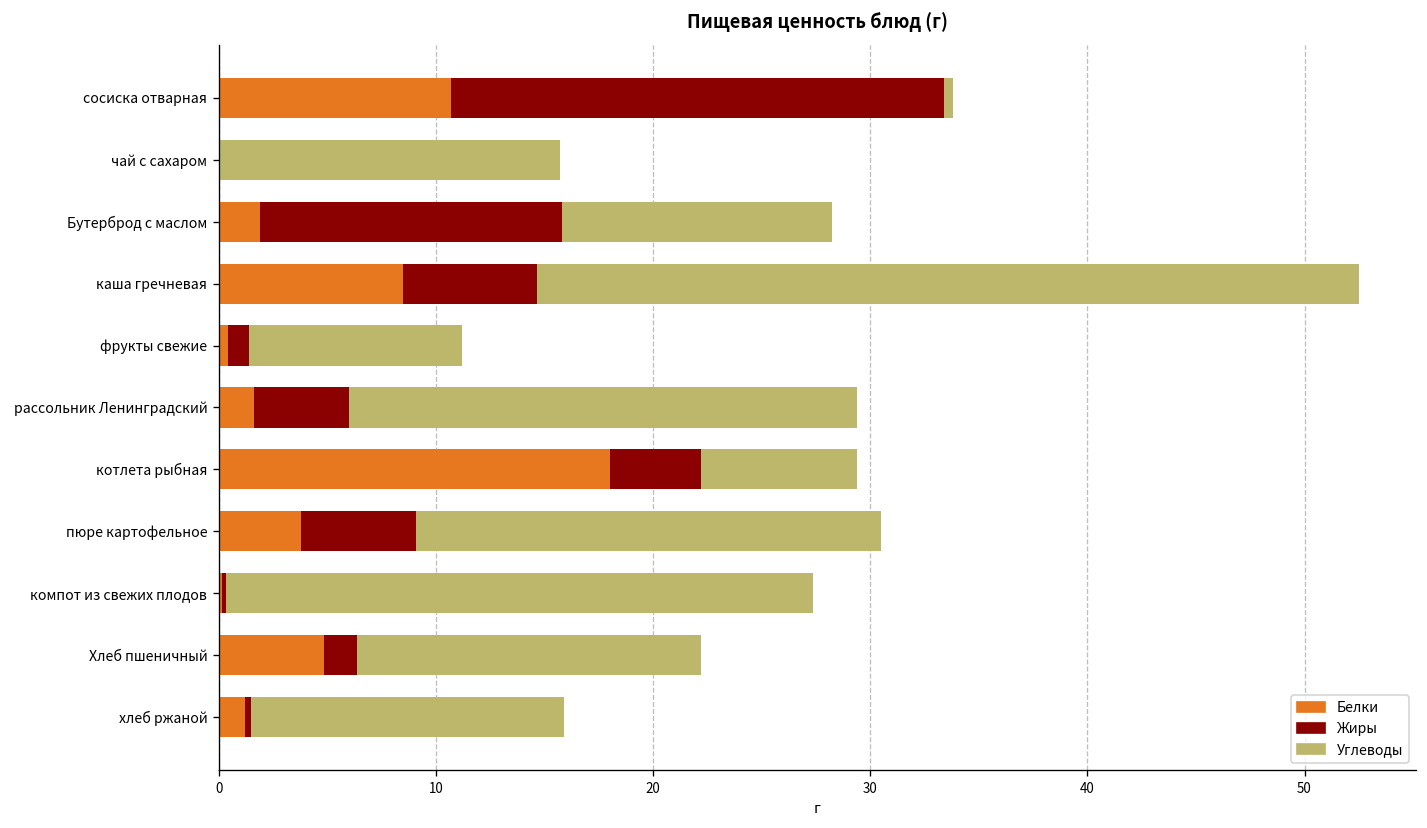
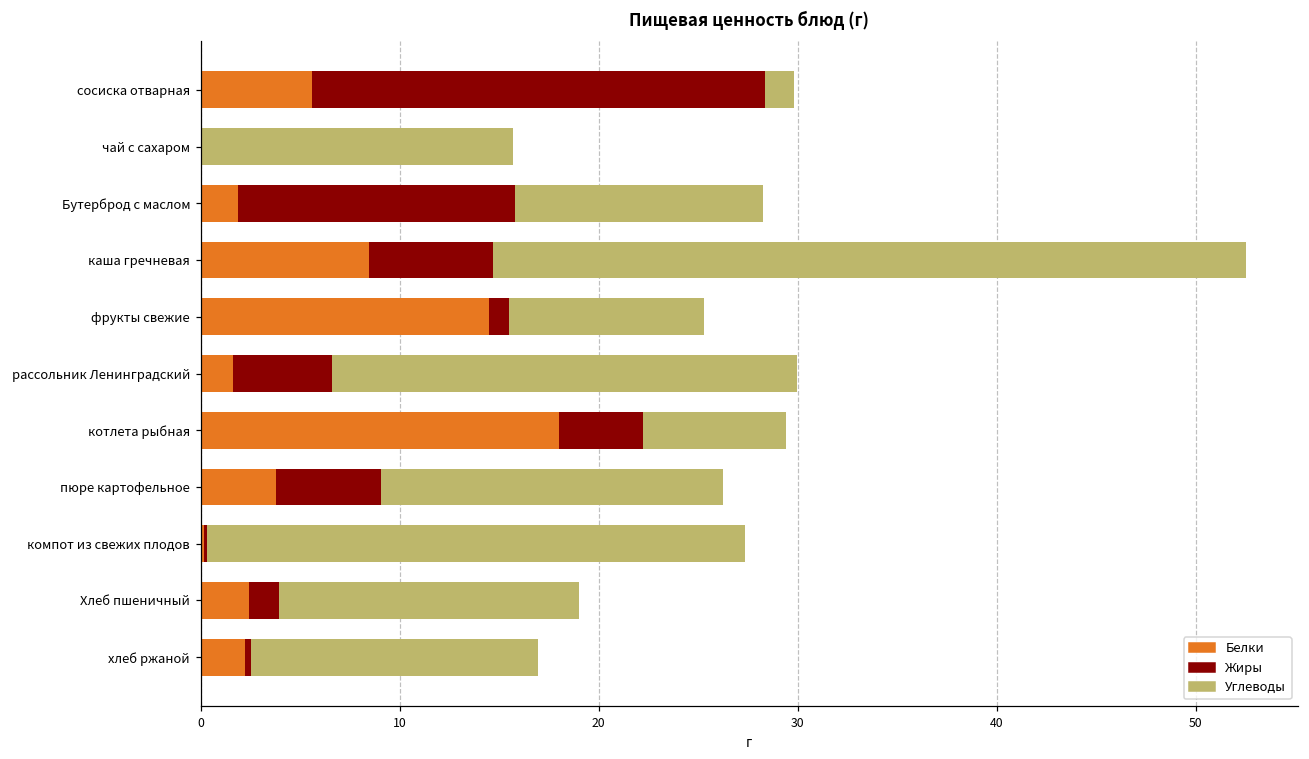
Белки, сосиска отварная: 10.7 -> 5.6
Углеводы, сосиска отварная: 0.4 -> 1.4
Белки, фрукты свежие: 0.4 -> 14.5
Жиры, рассольник Ленинградский: 4.4 -> 5.0
Углеводы, пюре картофельное: 21.4 -> 17.2
Белки, Хлеб пшеничный: 4.9 -> 2.4
Углеводы, Хлеб пшеничный: 15.9 -> 15.1
Белки, хлеб ржаной: 1.2 -> 2.3
